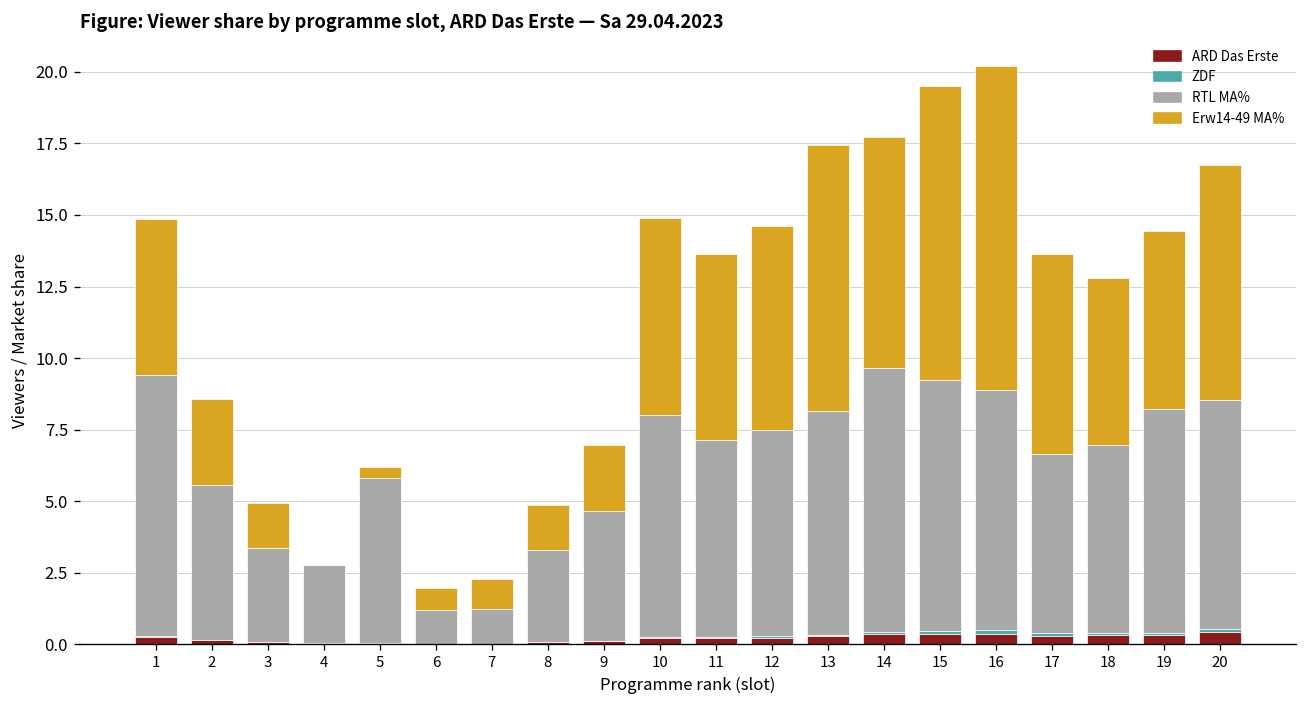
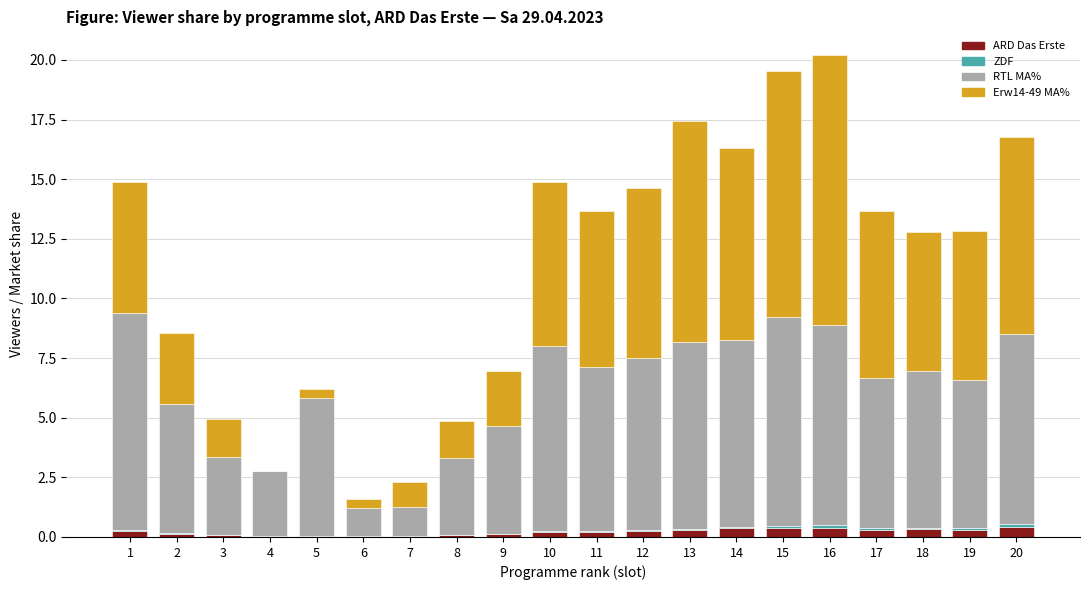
Erw14-49 MA%, 6: 0.8 -> 0.4
RTL MA%, 14: 9.2 -> 7.8
RTL MA%, 19: 7.8 -> 6.2
